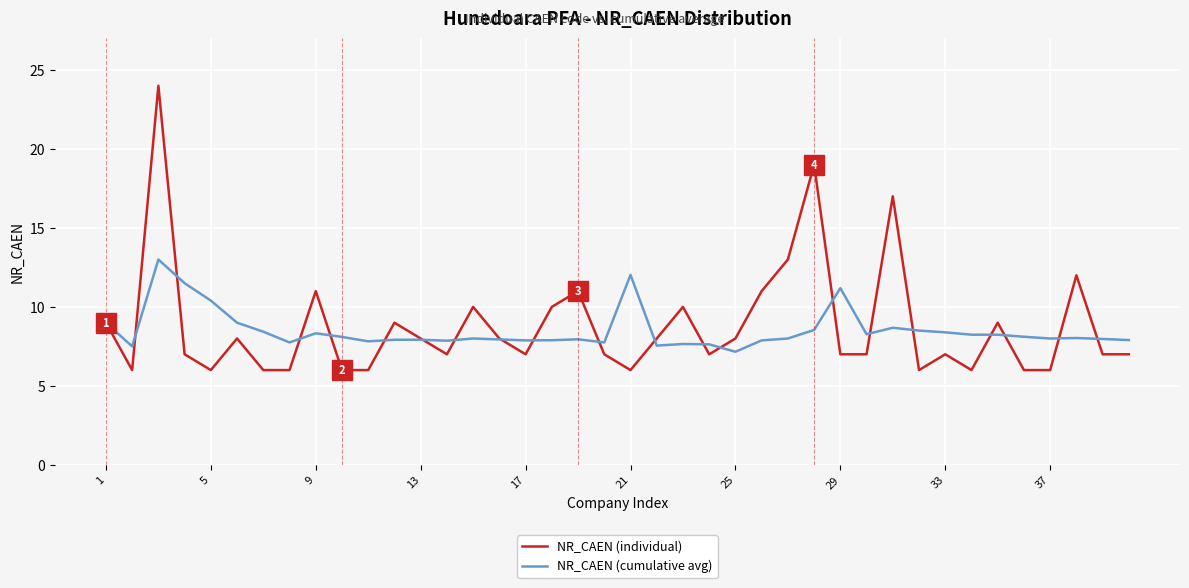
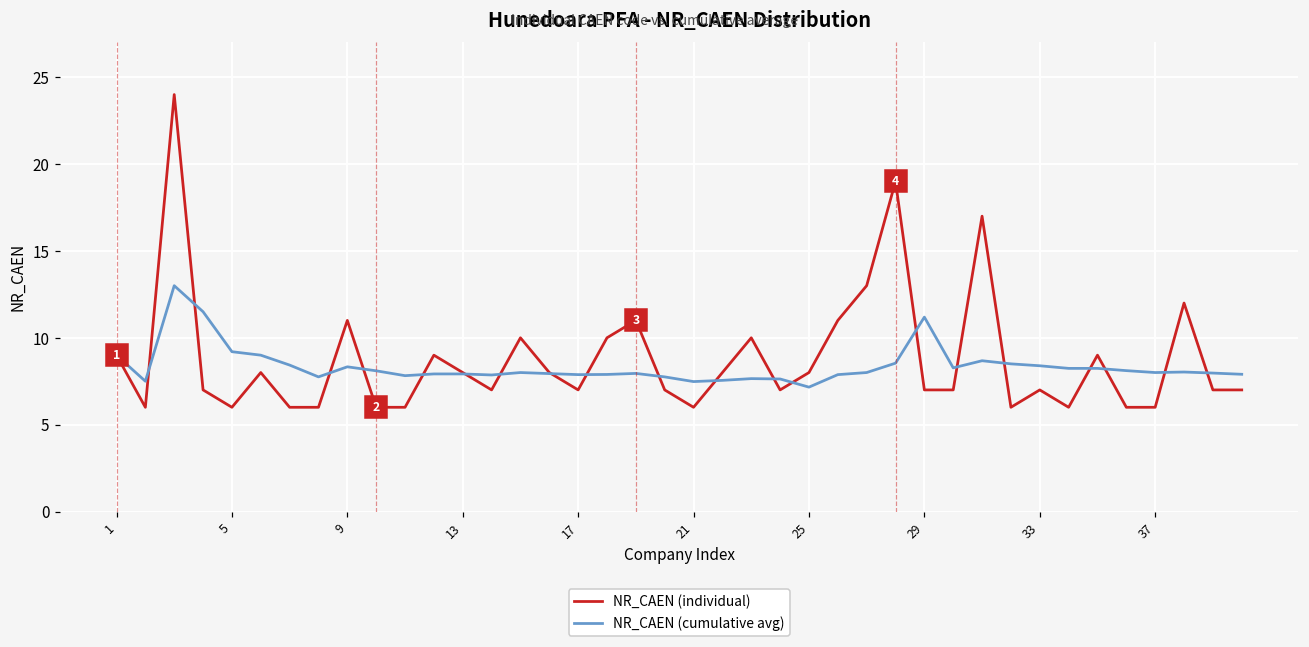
NR_CAEN (cumulative avg), 5: 10.4 -> 9.2
NR_CAEN (cumulative avg), 21: 12.0 -> 7.5
